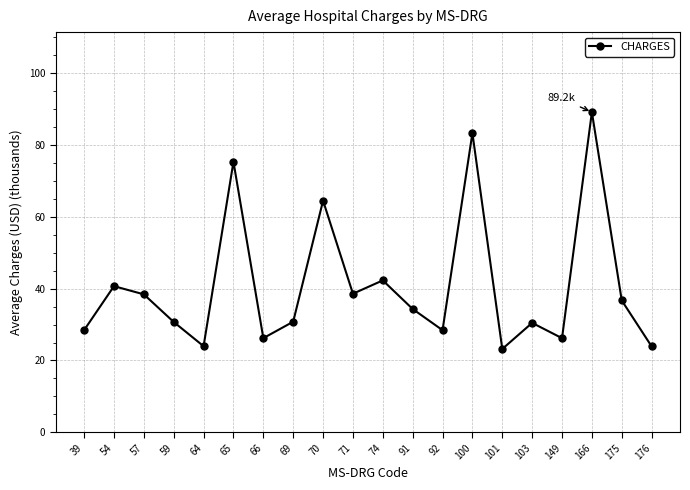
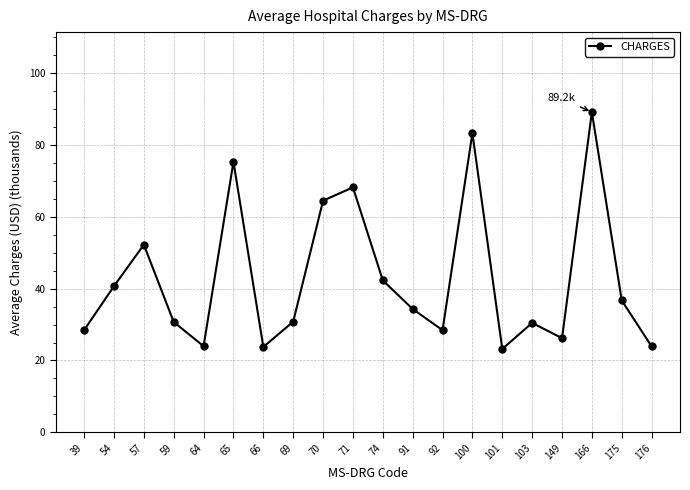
57: 38 -> 52
66: 26 -> 24
71: 39 -> 68
